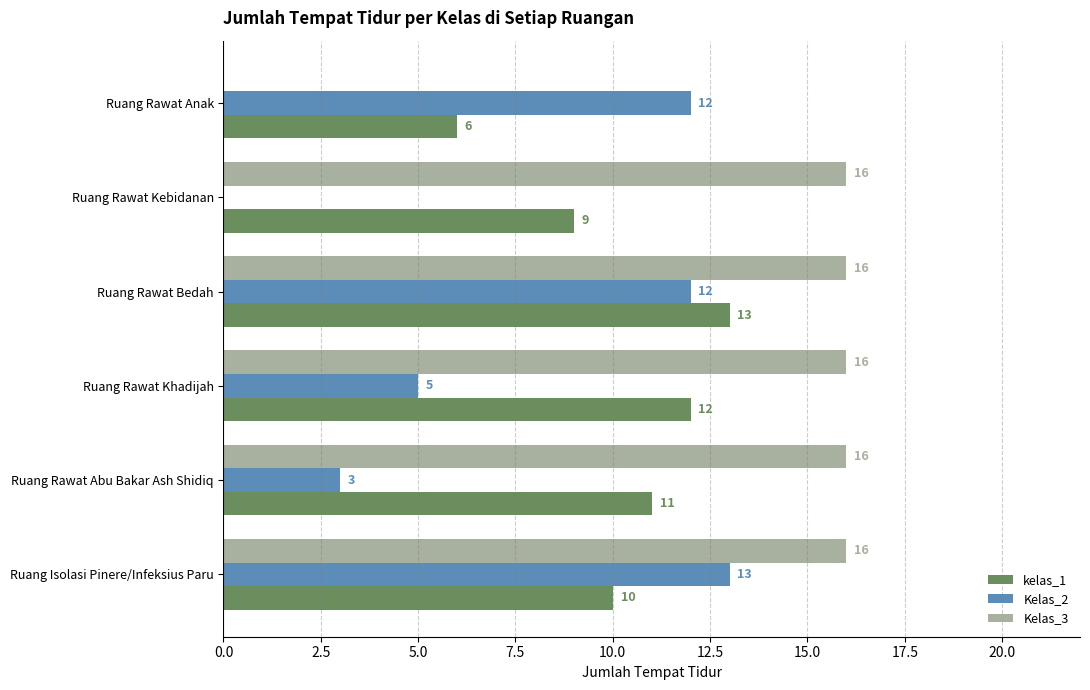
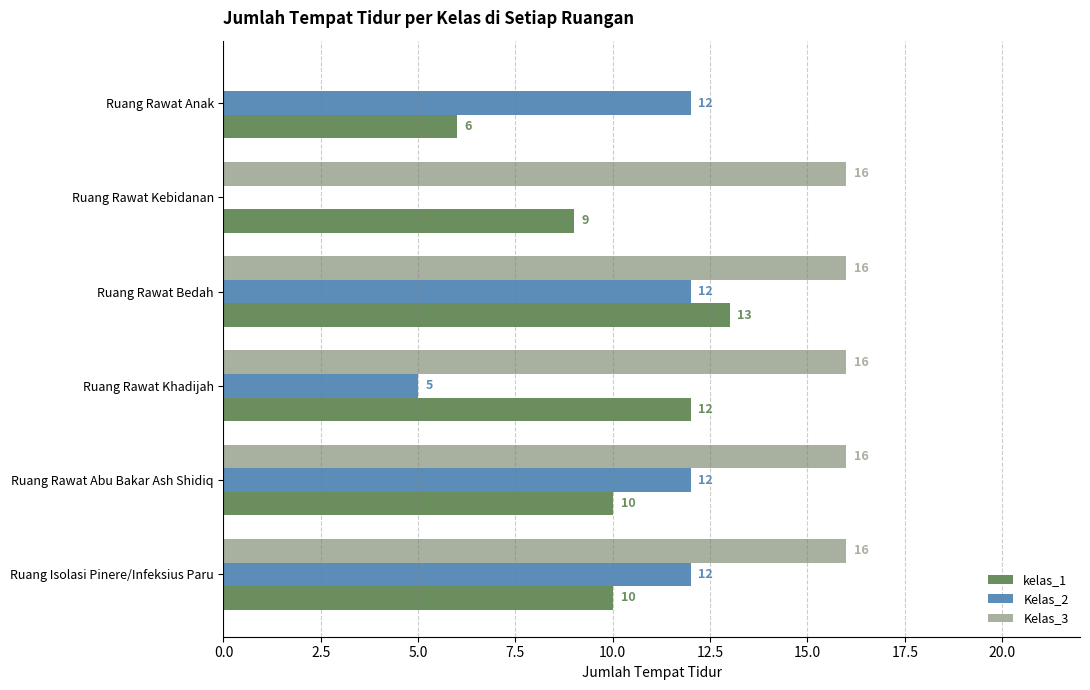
Kelas_2, Ruang Rawat Abu Bakar Ash Shidiq: 3 -> 12
kelas_1, Ruang Rawat Abu Bakar Ash Shidiq: 11 -> 10
Kelas_2, Ruang Isolasi Pinere/Infeksius Paru: 13 -> 12
